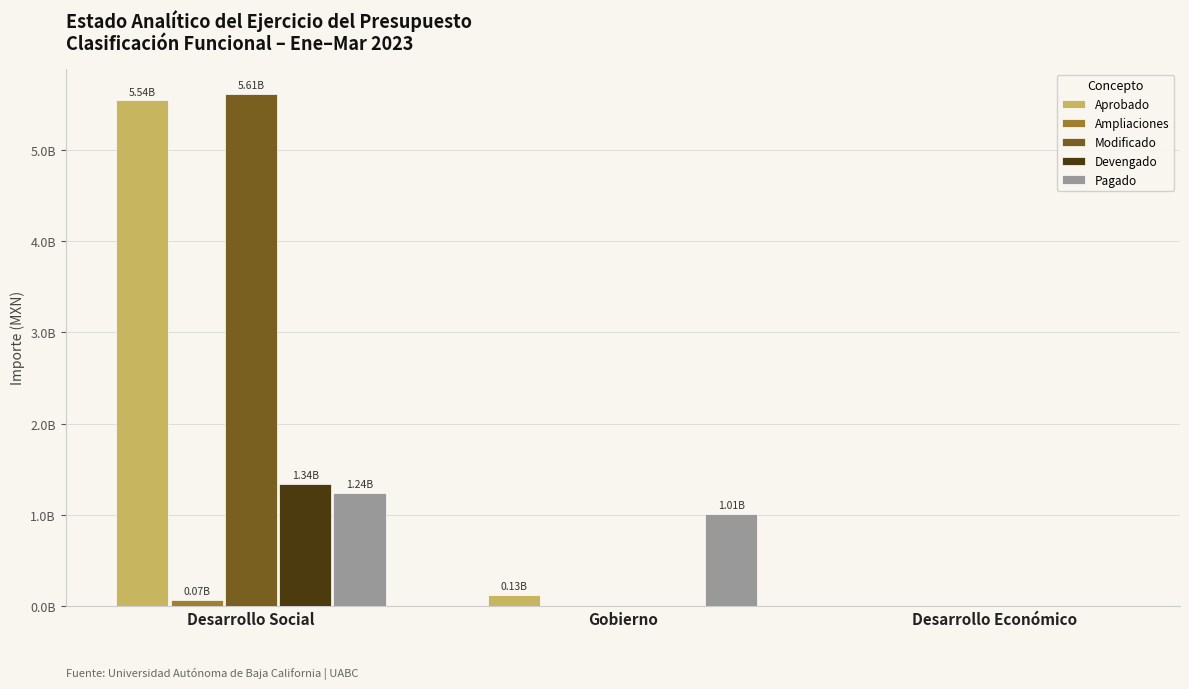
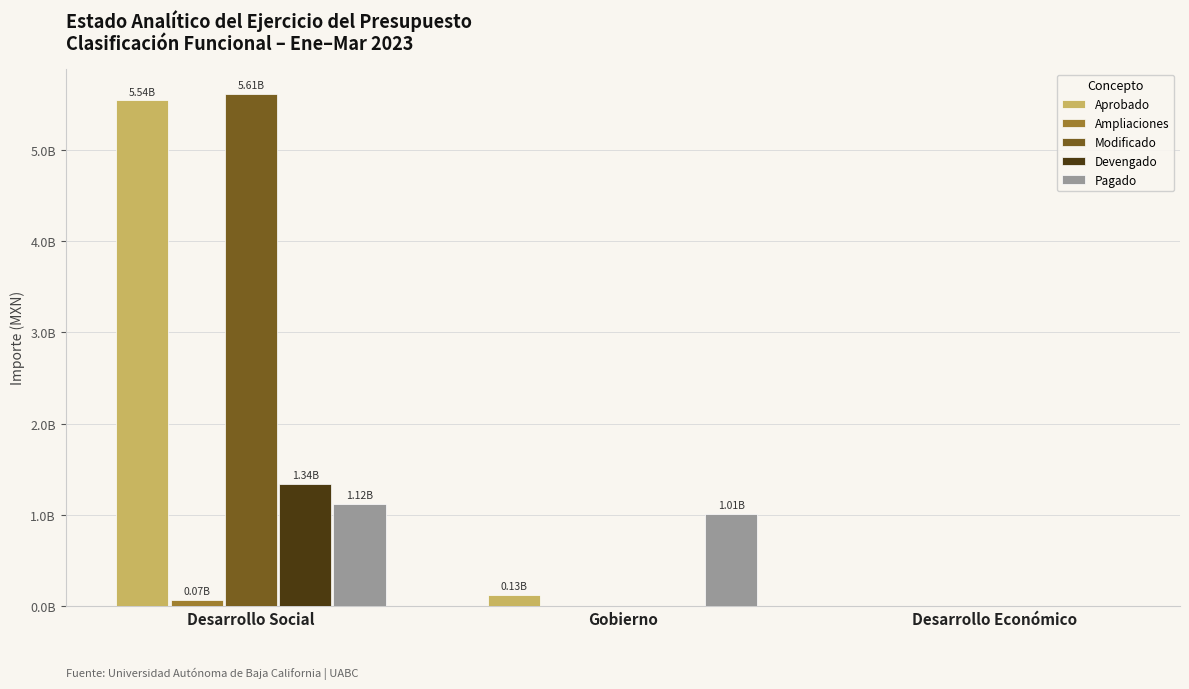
Pagado, Desarrollo Social: 1.24B -> 1.12B
